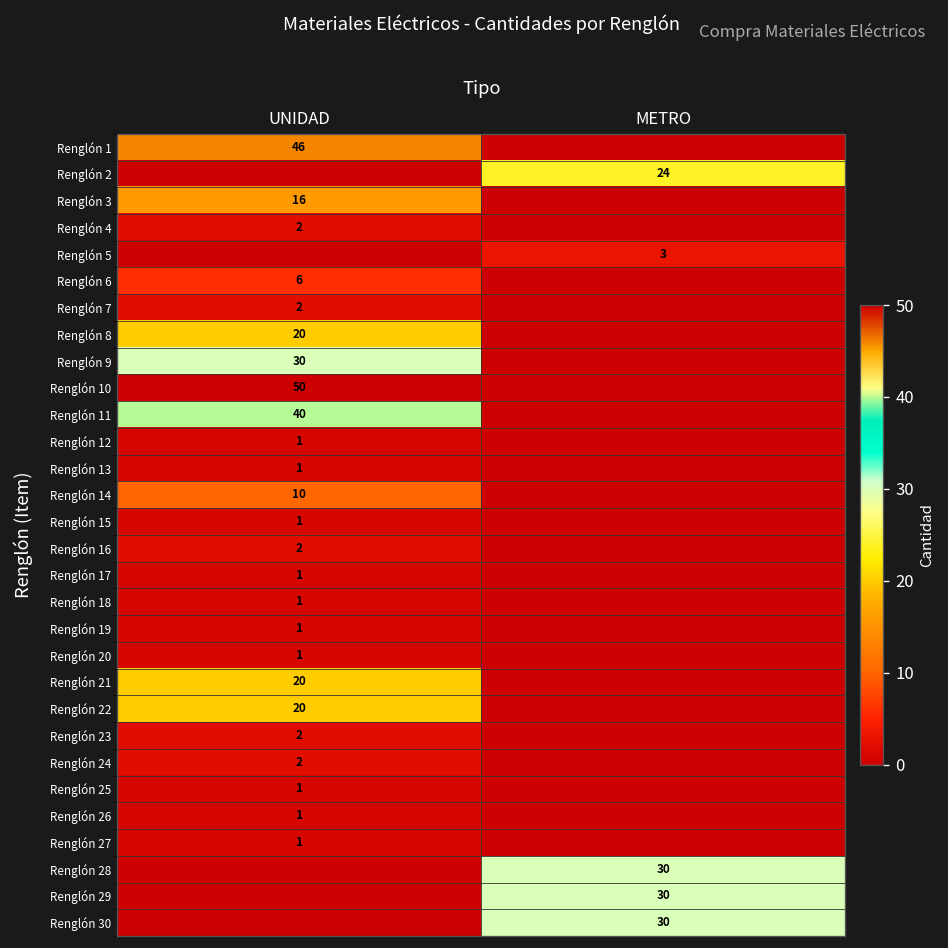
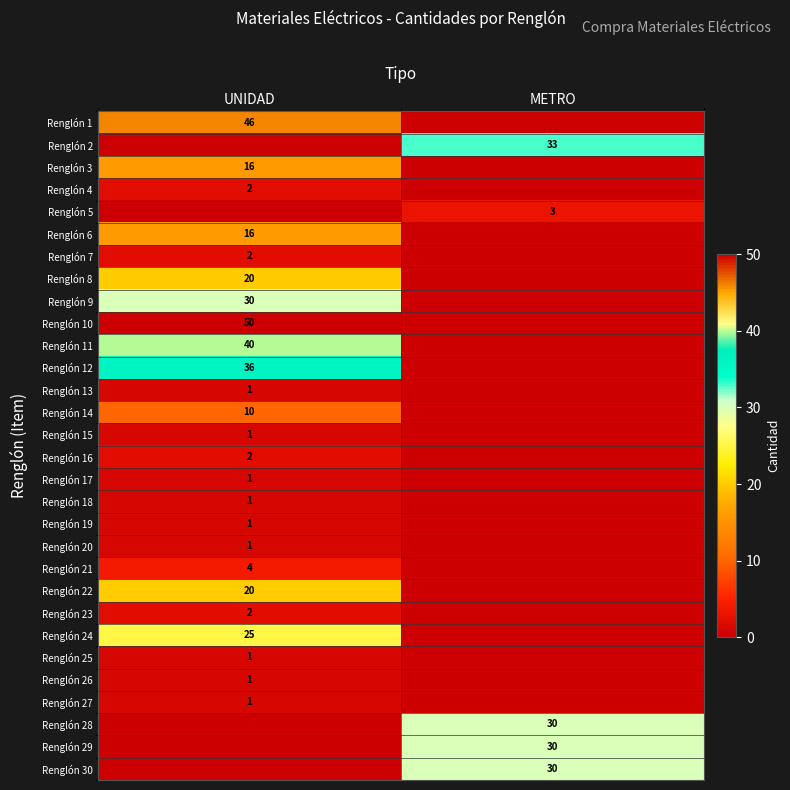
Renglón 2, METRO: 24 -> 33
Renglón 6, UNIDAD: 6 -> 16
Renglón 12, UNIDAD: 1 -> 36
Renglón 21, UNIDAD: 20 -> 4
Renglón 24, UNIDAD: 2 -> 25
